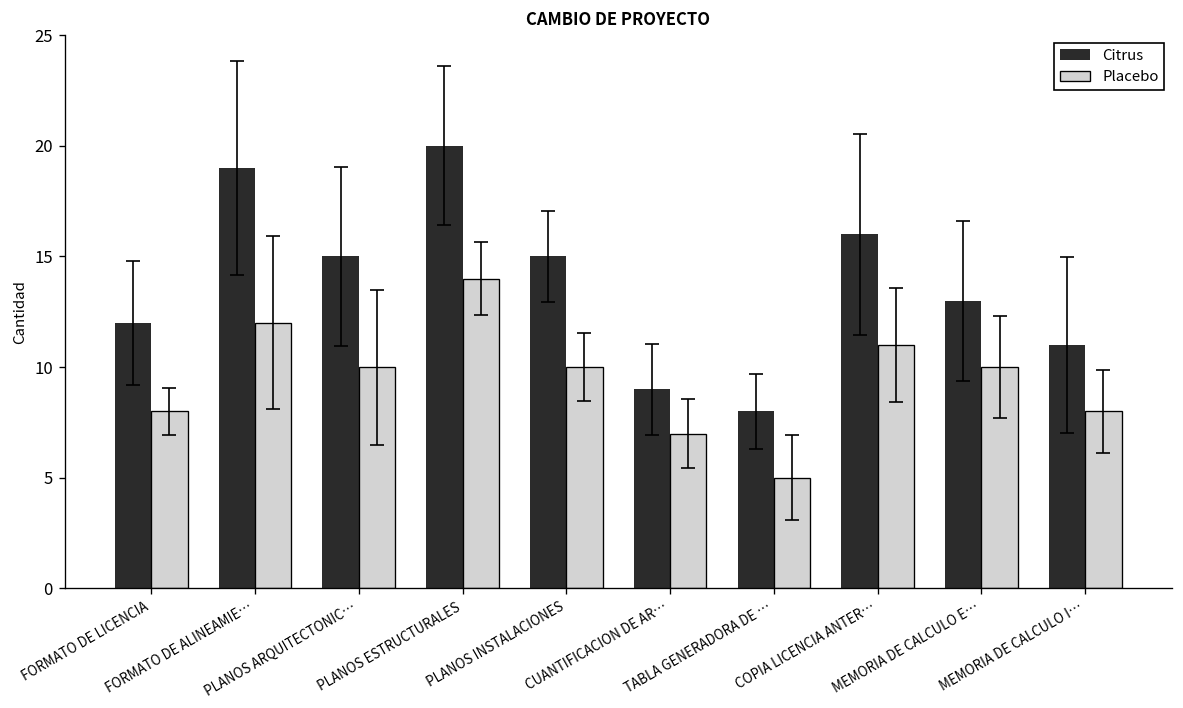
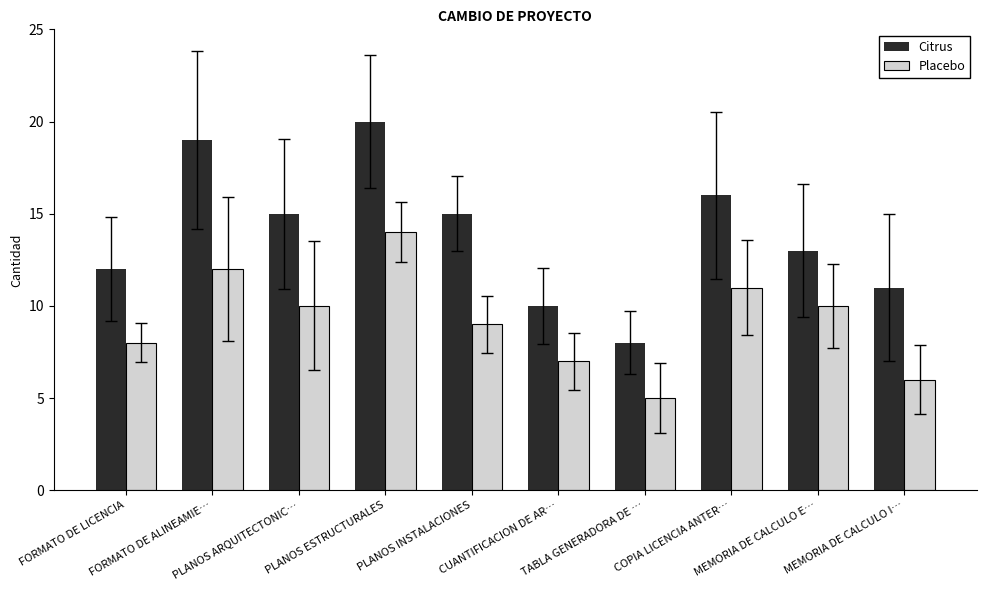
Placebo, PLANOS INSTALACIONES: 10 -> 9
Citrus, CUANTIFICACION DE AR…: 9 -> 10
Placebo, MEMORIA DE CALCULO I…: 8 -> 6
